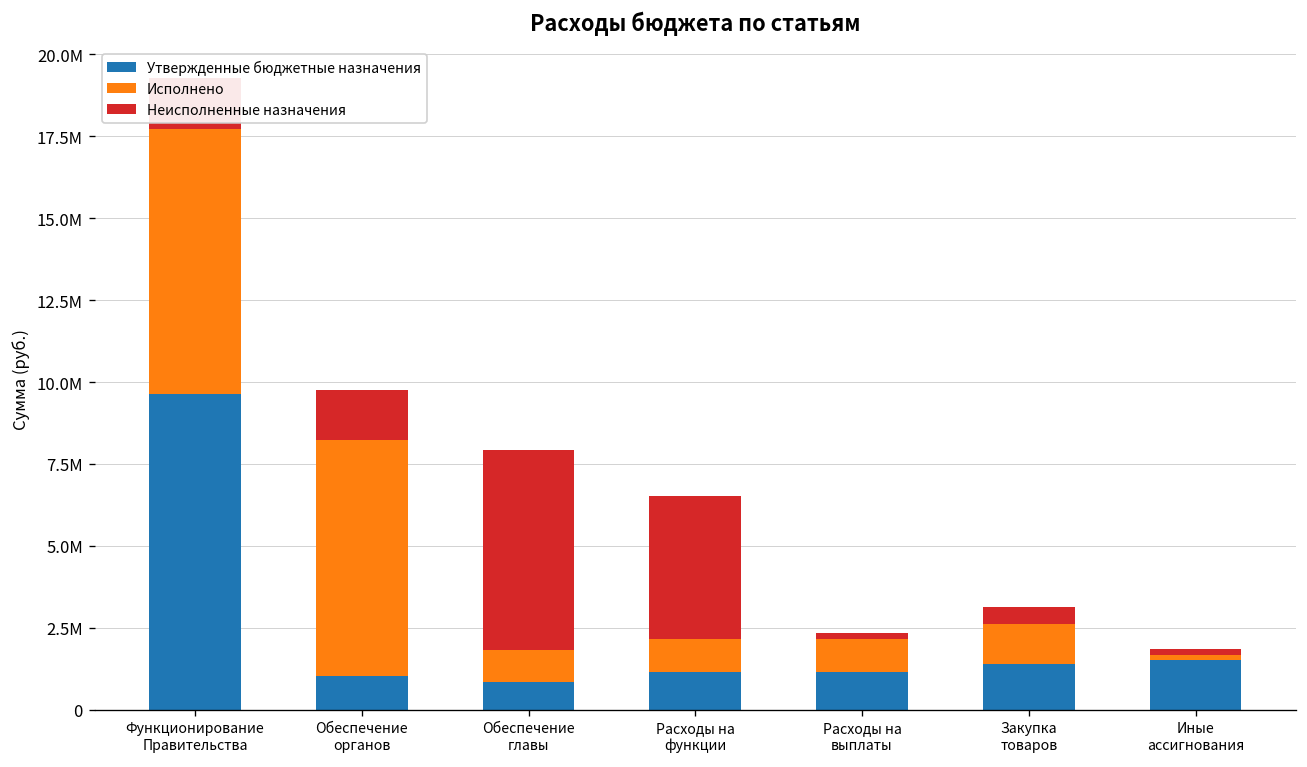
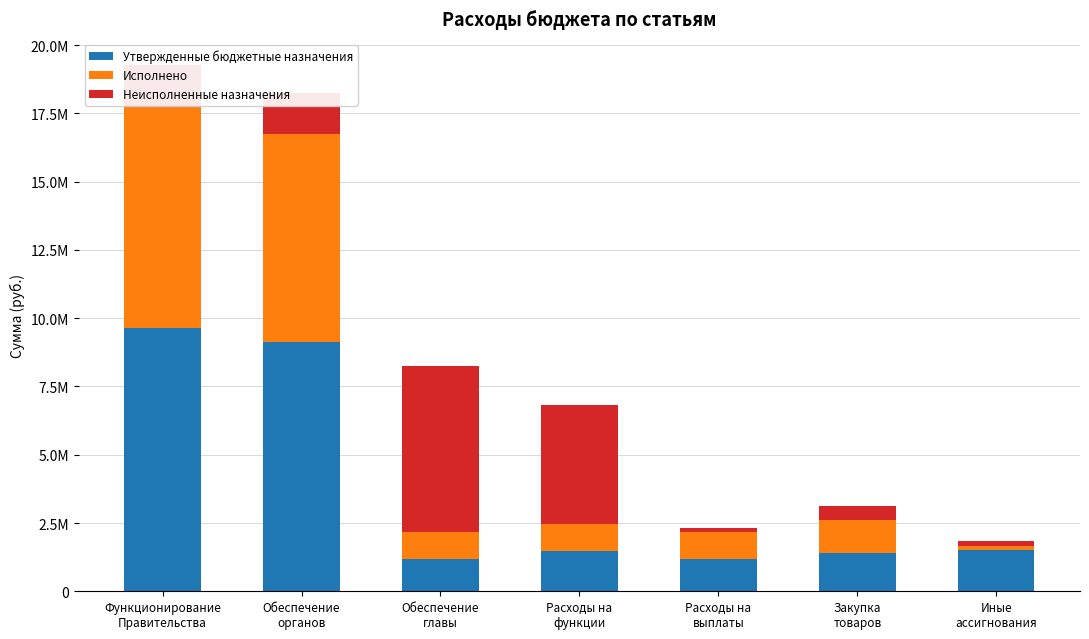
Утвержденные бюджетные назначения, Обеспечение органов: 1000000 -> 9100000
Исполнено, Обеспечение органов: 7200000 -> 7600000
Утвержденные бюджетные назначения, Обеспечение главы: 800000 -> 1200000
Утвержденные бюджетные назначения, Расходы на функции: 1200000 -> 1500000
